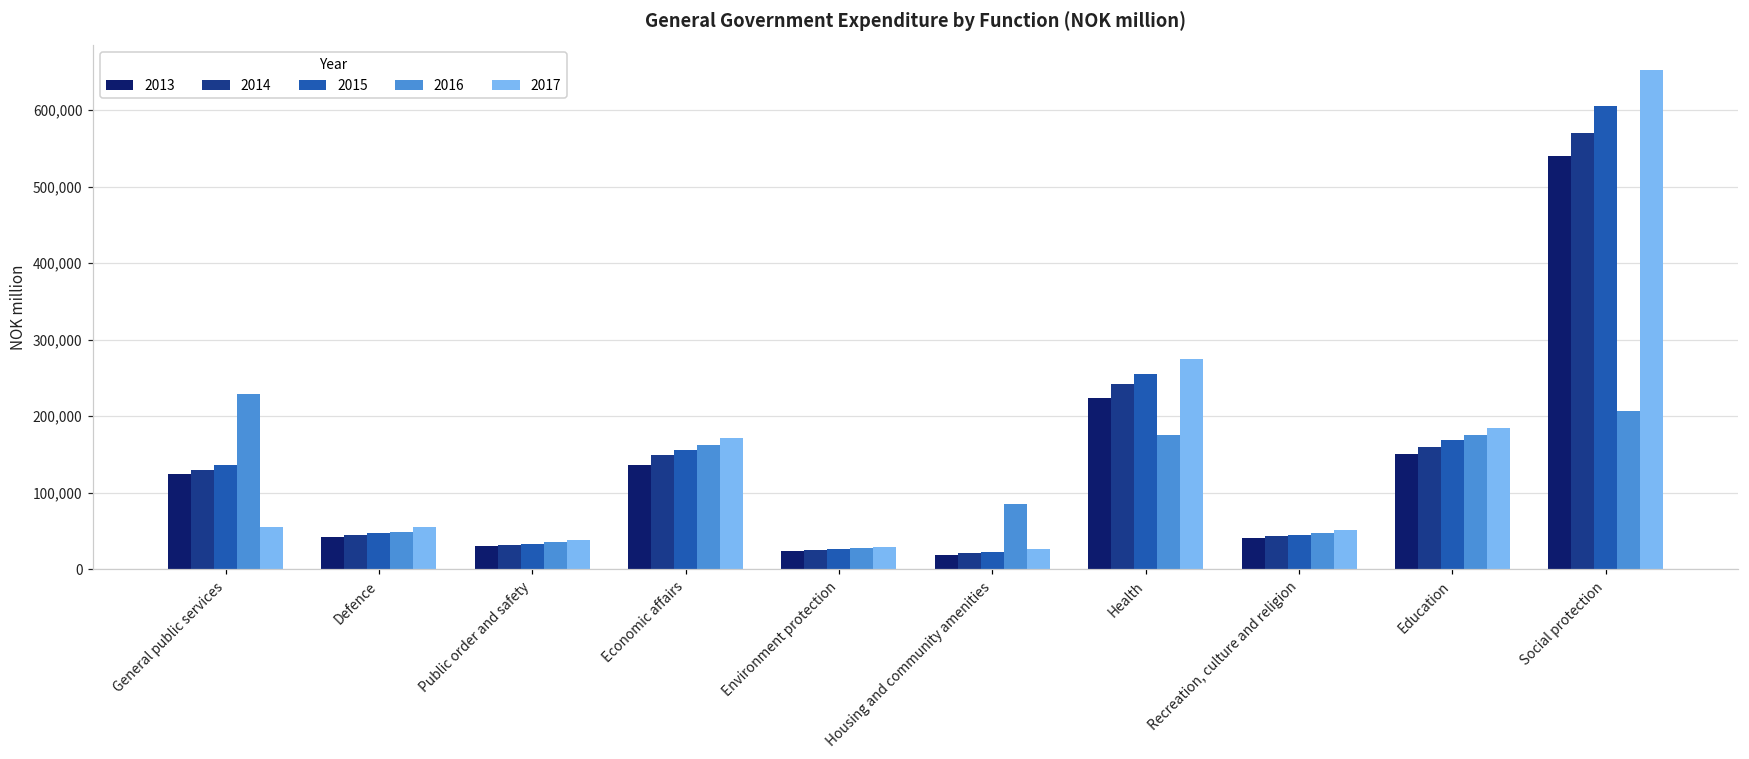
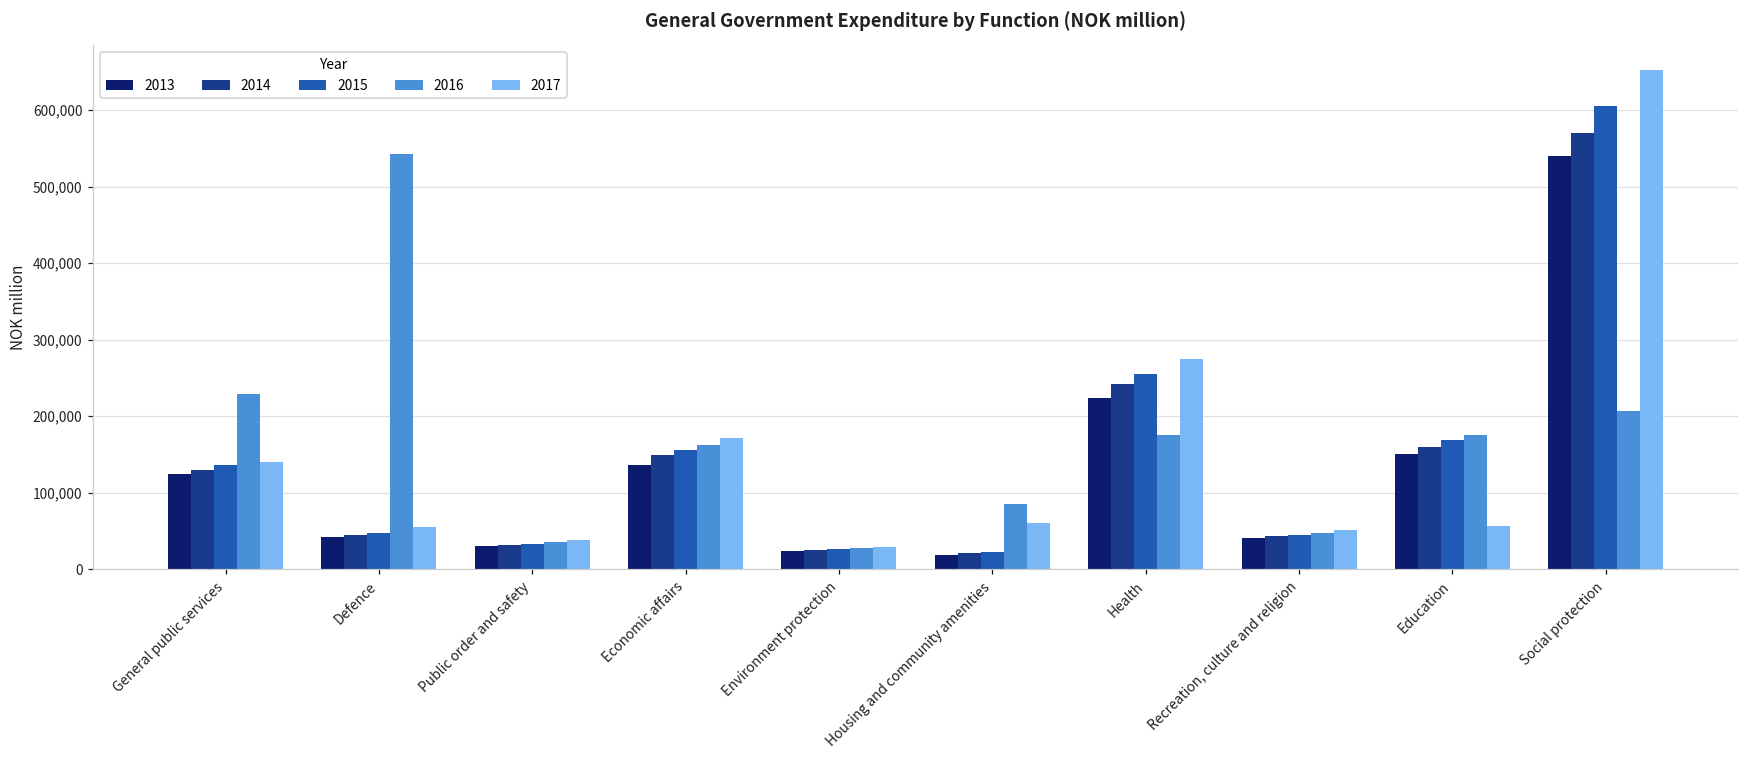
2017, General public services: 60,000 -> 140,000
2016, Defence: 50,000 -> 540,000
2017, Housing and community amenities: 30,000 -> 60,000
2017, Education: 180,000 -> 60,000
